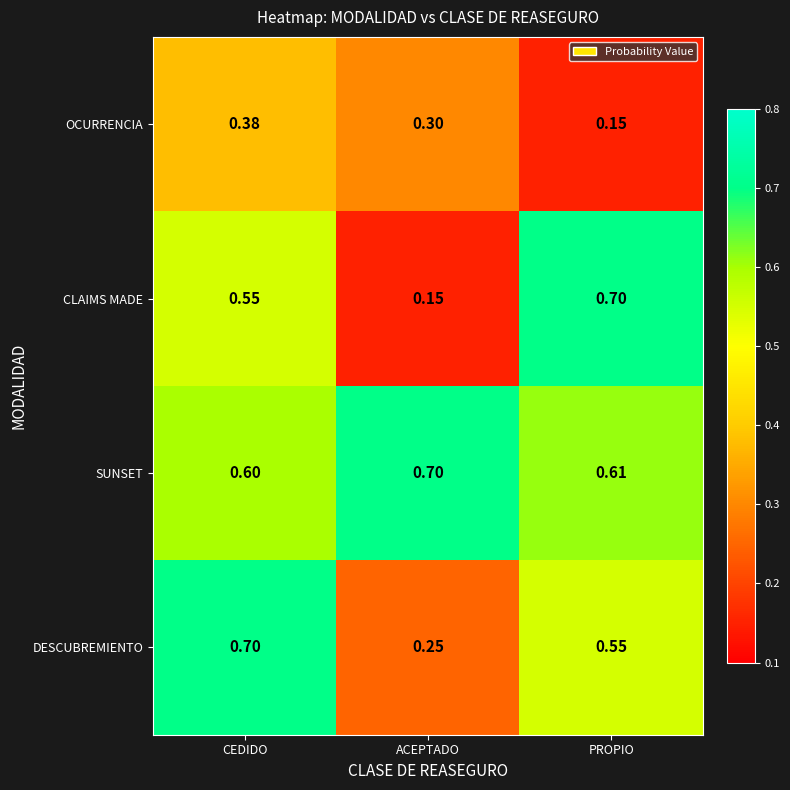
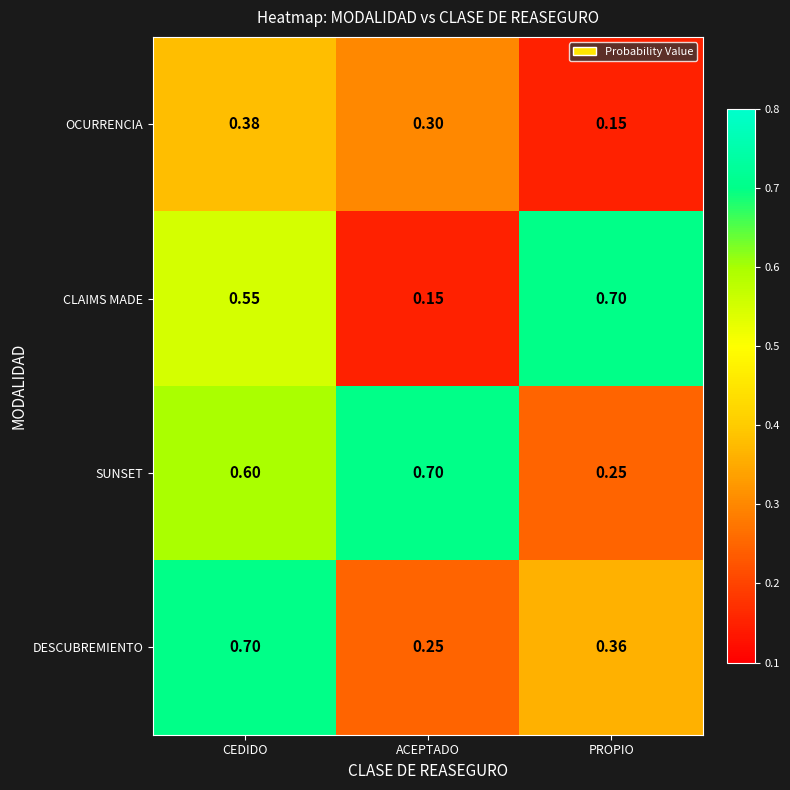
SUNSET, PROPIO: 0.61 -> 0.25
DESCUBREMIENTO, PROPIO: 0.55 -> 0.36
